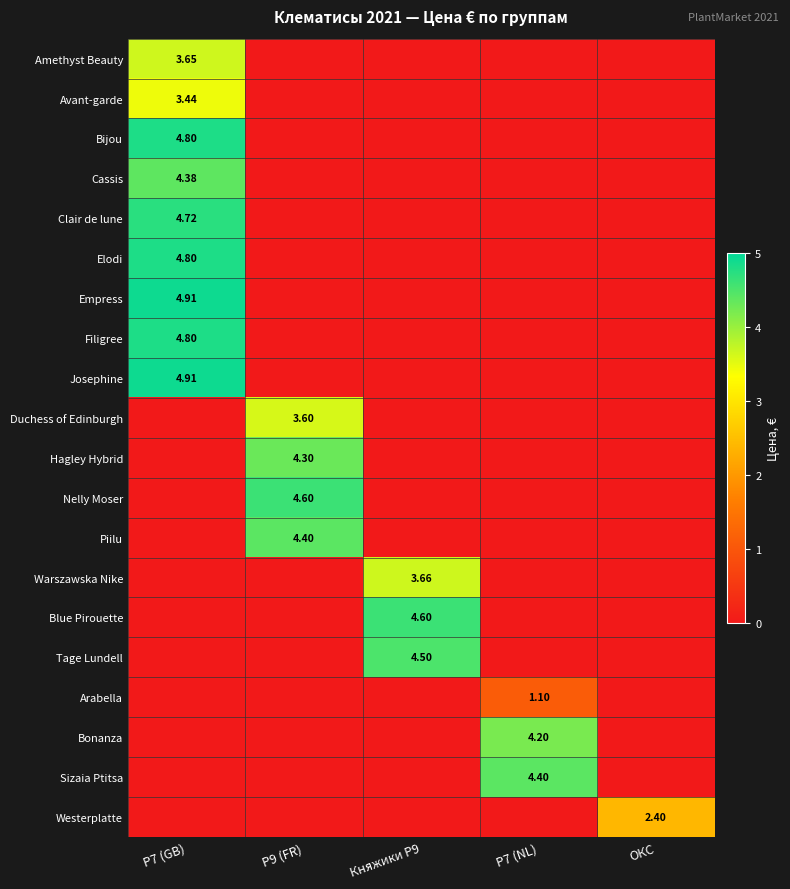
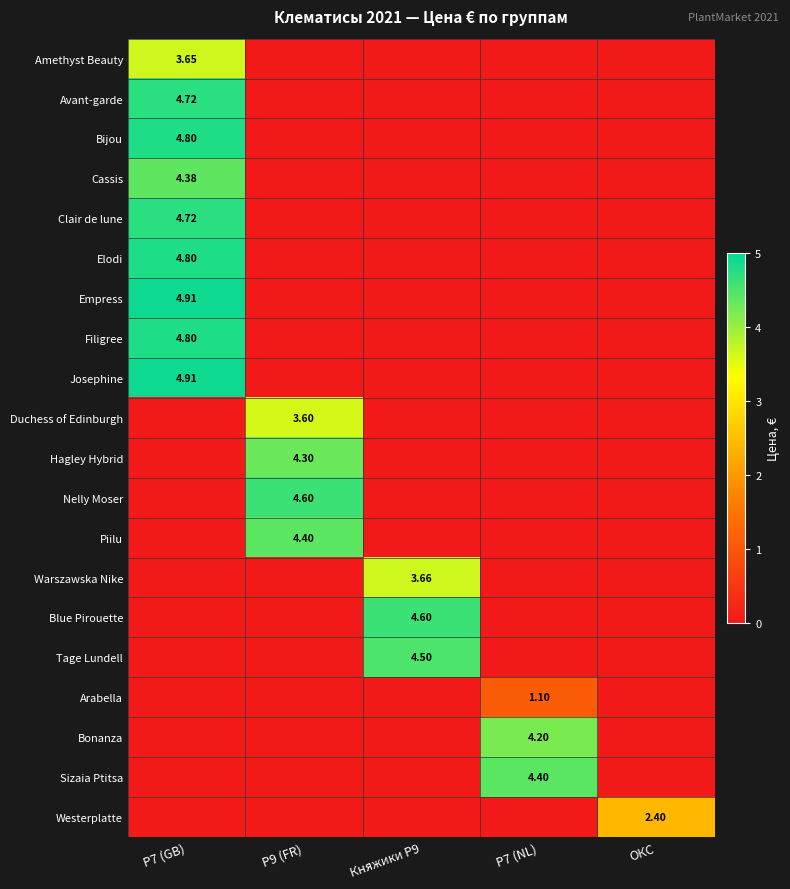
Avant-garde, P7 (GB): 3.44 -> 4.72
